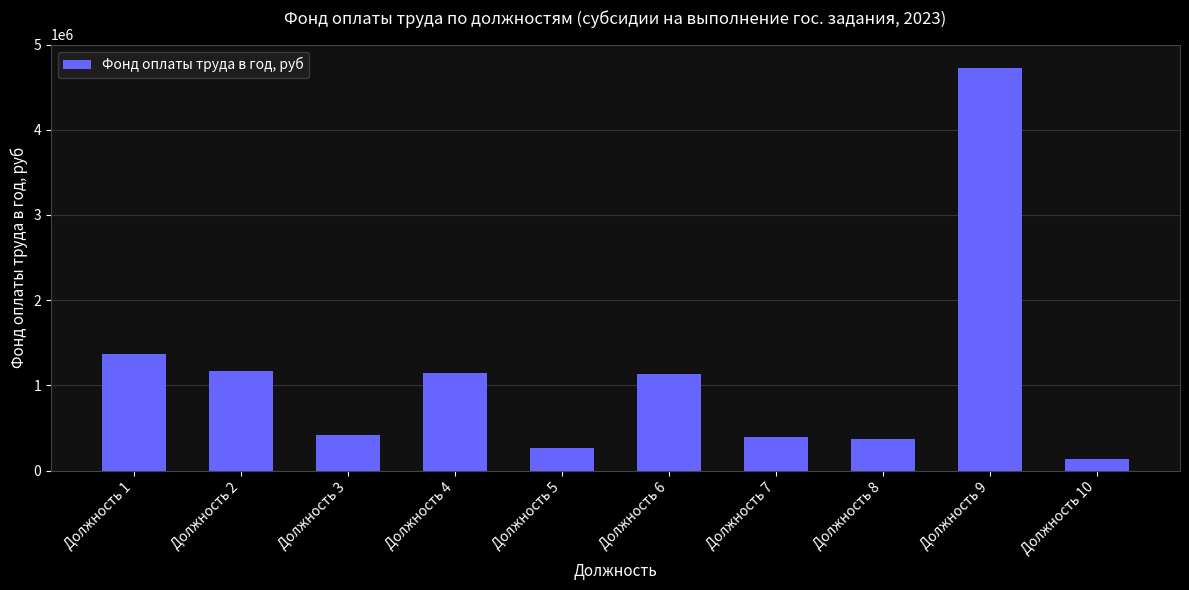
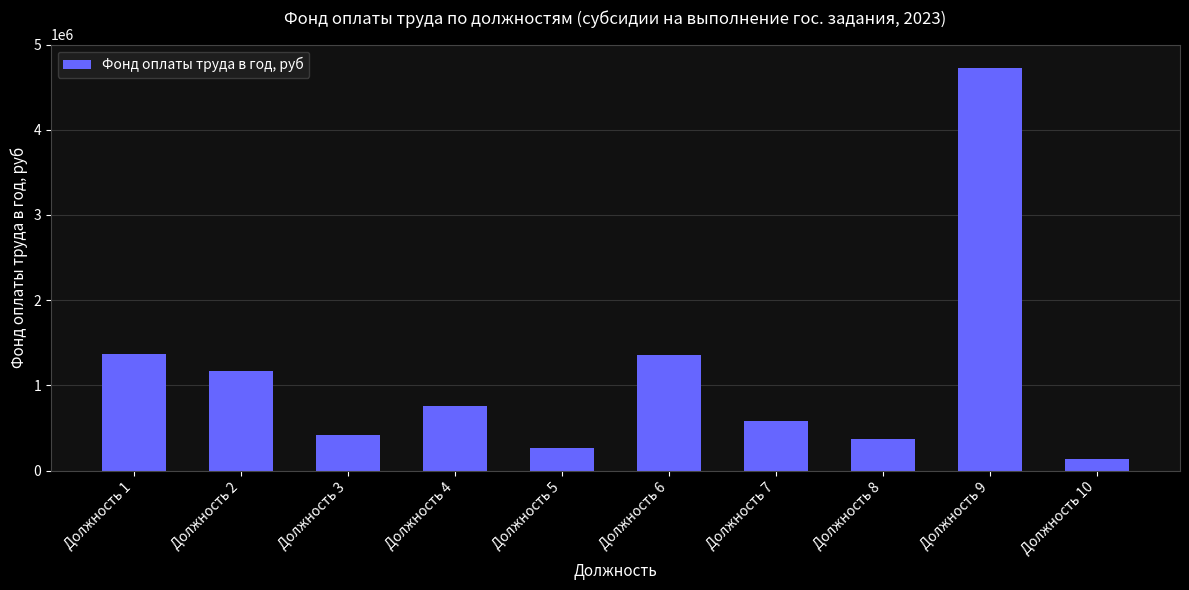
Должность 4: 1200000 -> 800000
Должность 6: 1100000 -> 1400000
Должность 7: 400000 -> 600000
